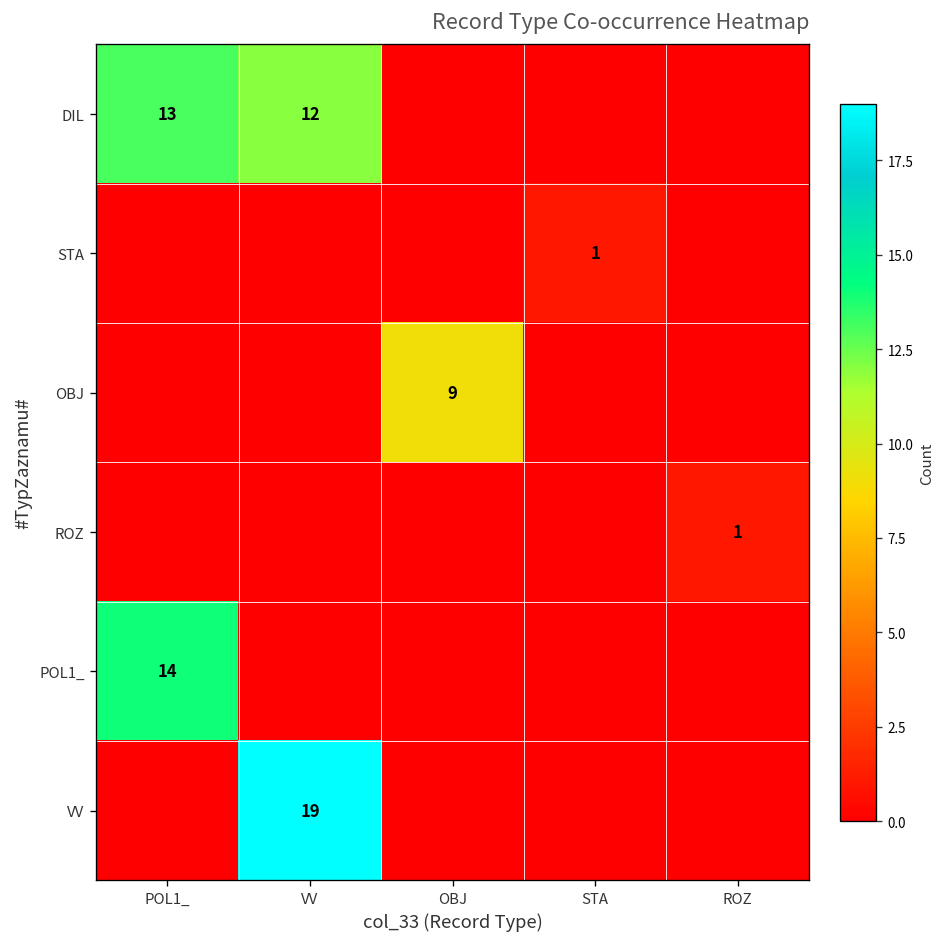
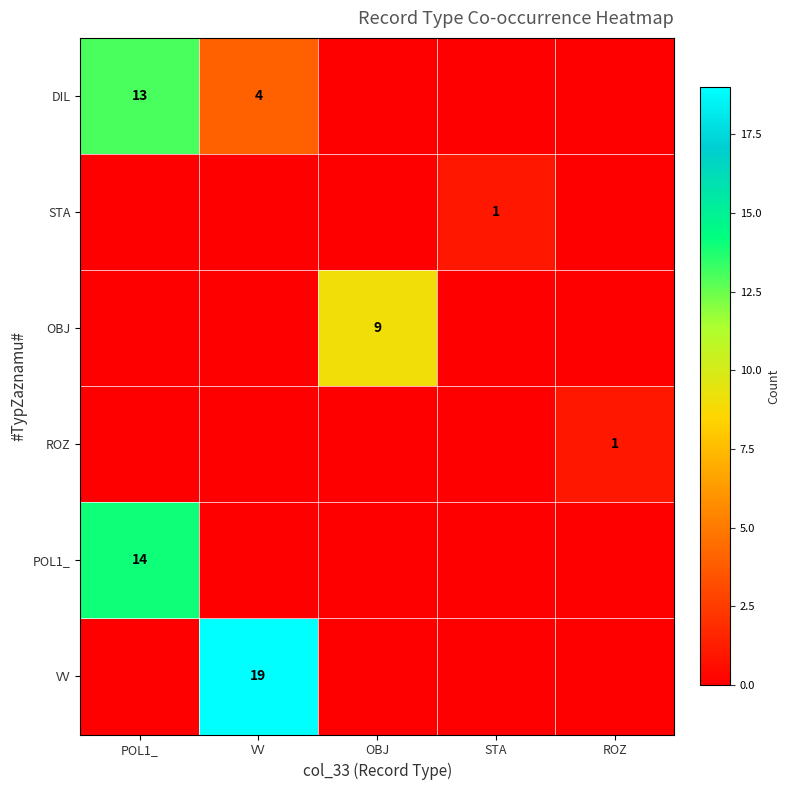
DIL, VV: 12 -> 4
